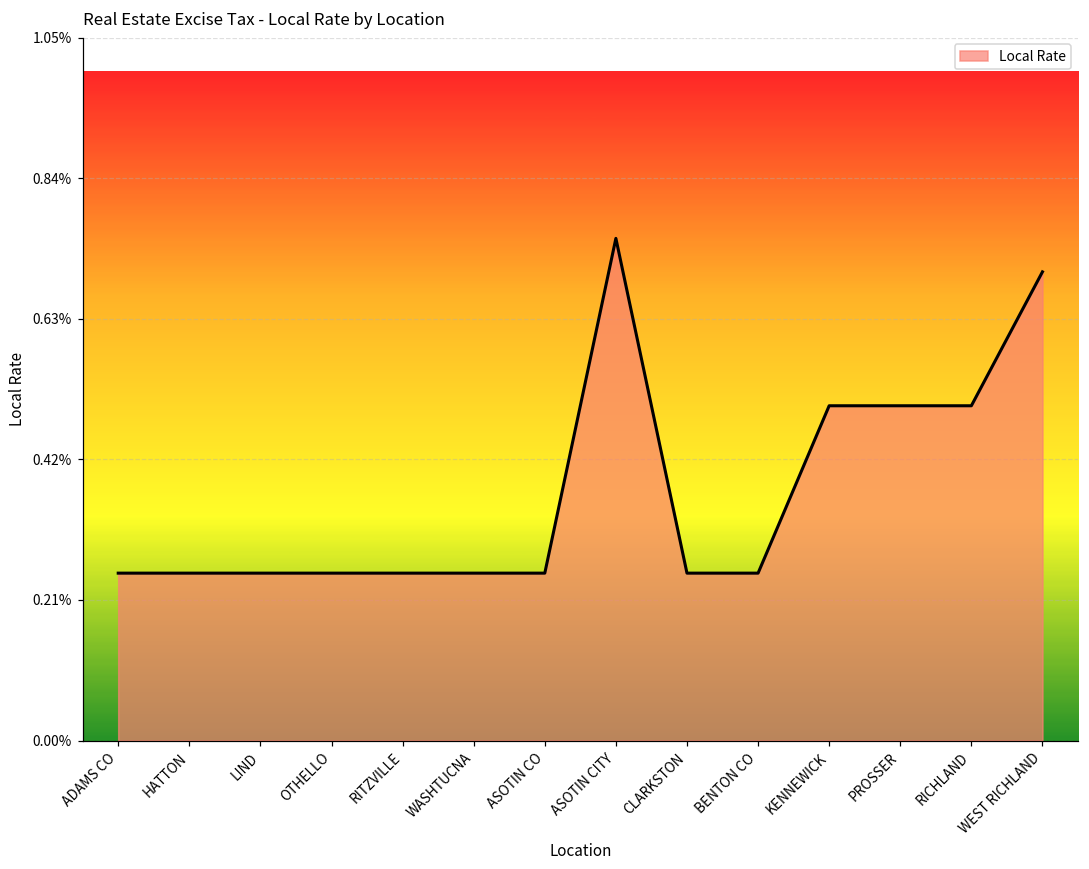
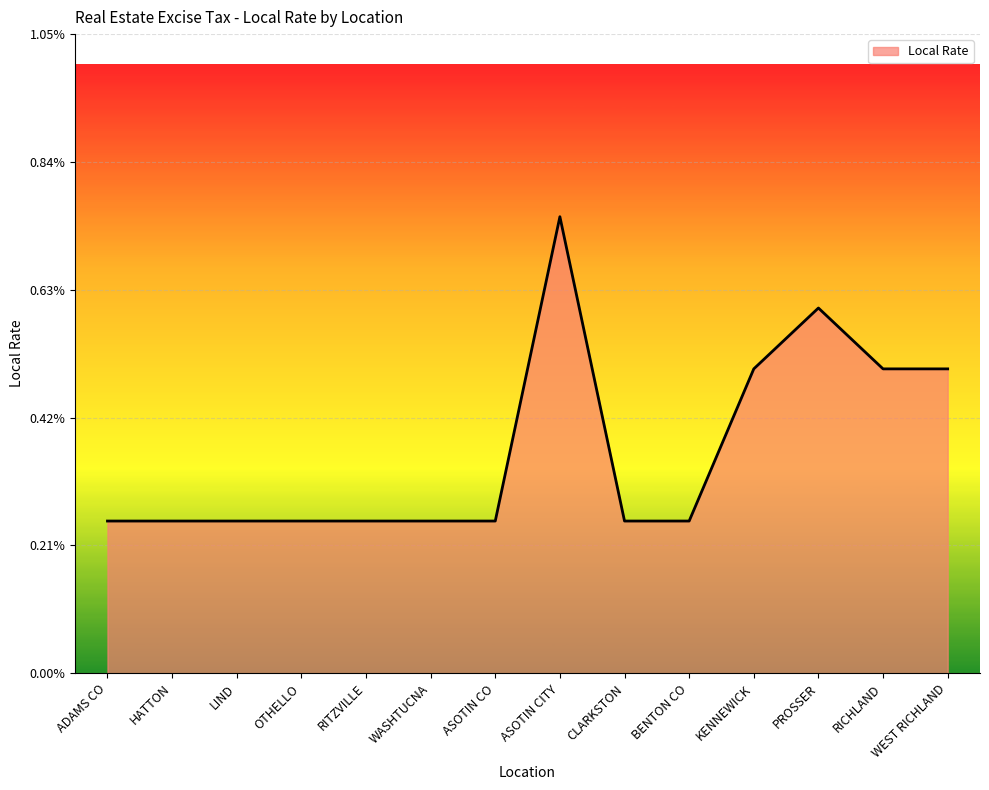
PROSSER: 0.50% -> 0.60%
WEST RICHLAND: 0.70% -> 0.50%
